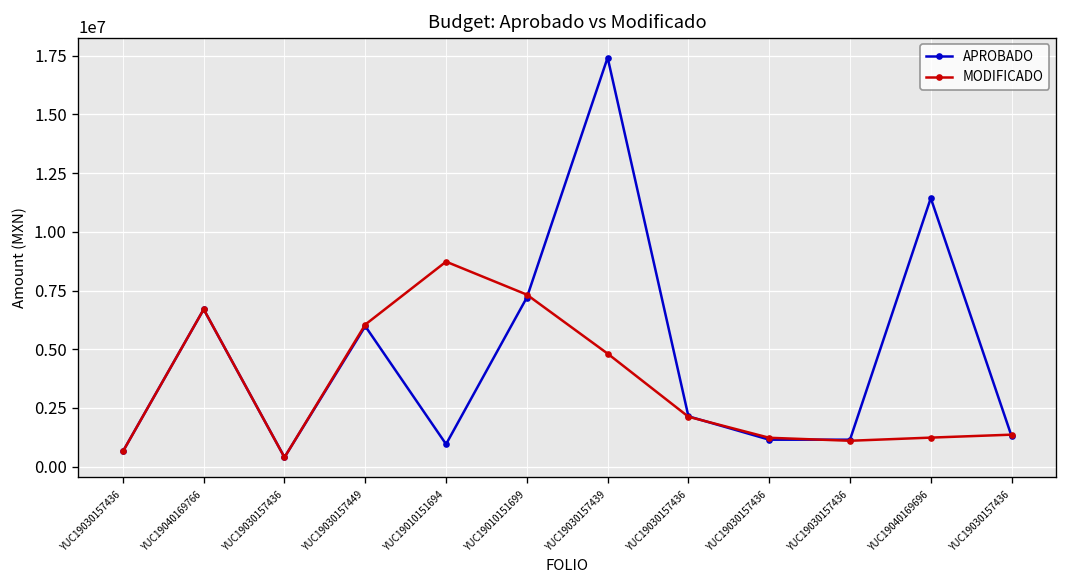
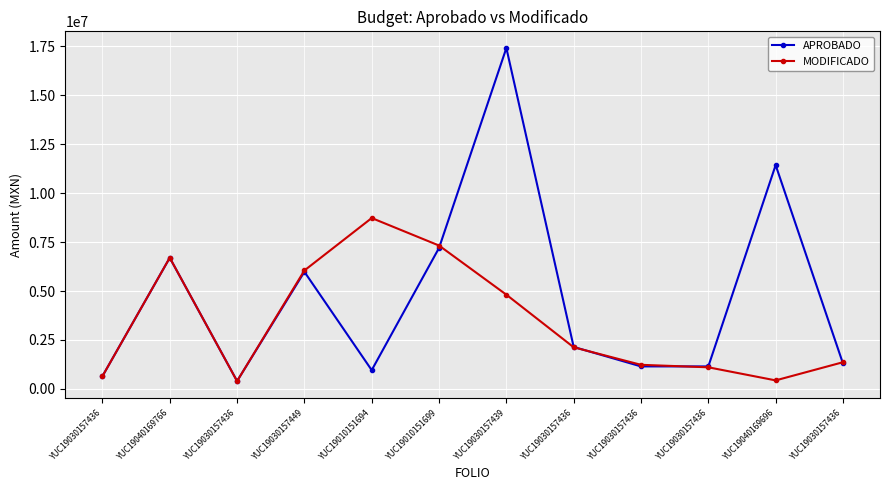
MODIFICADO, YUC19040169696: 1200000 -> 400000
